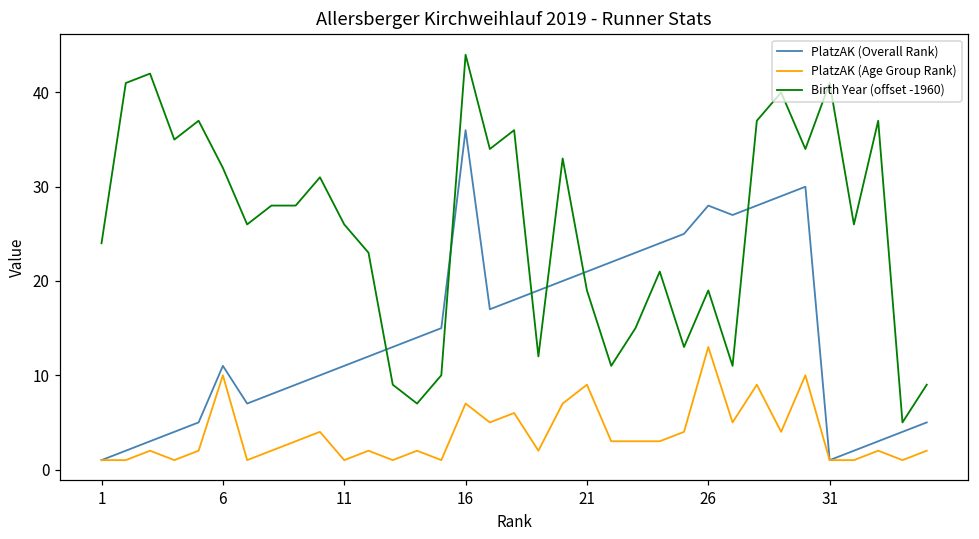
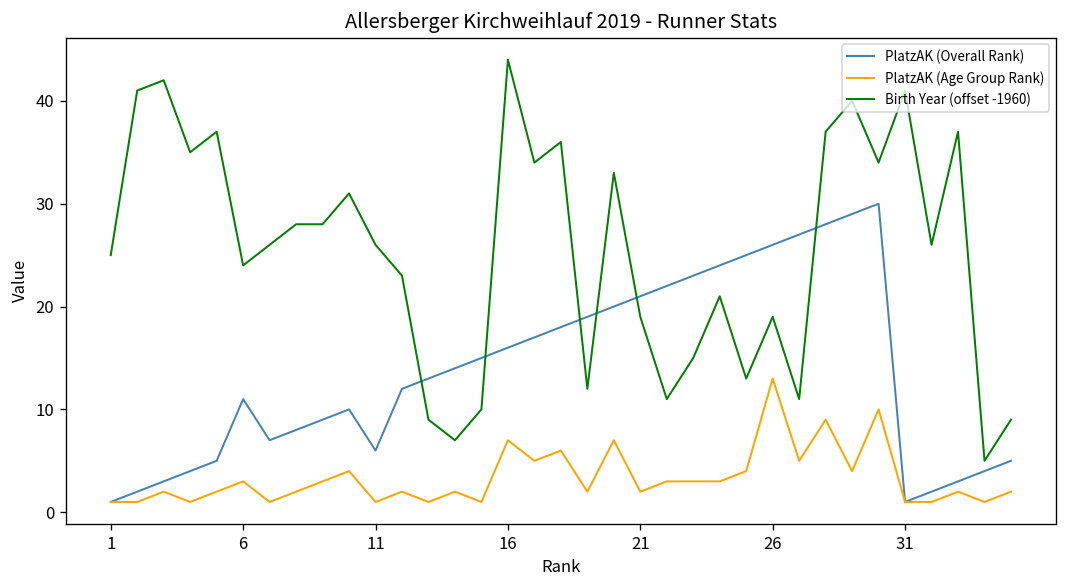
Birth Year (offset -1960), 1: 24 -> 25
PlatzAK (Age Group Rank), 6: 10 -> 3
Birth Year (offset -1960), 6: 32 -> 24
PlatzAK (Overall Rank), 11: 11 -> 6
PlatzAK (Overall Rank), 16: 36 -> 16
PlatzAK (Age Group Rank), 21: 9 -> 2
PlatzAK (Overall Rank), 26: 28 -> 26
